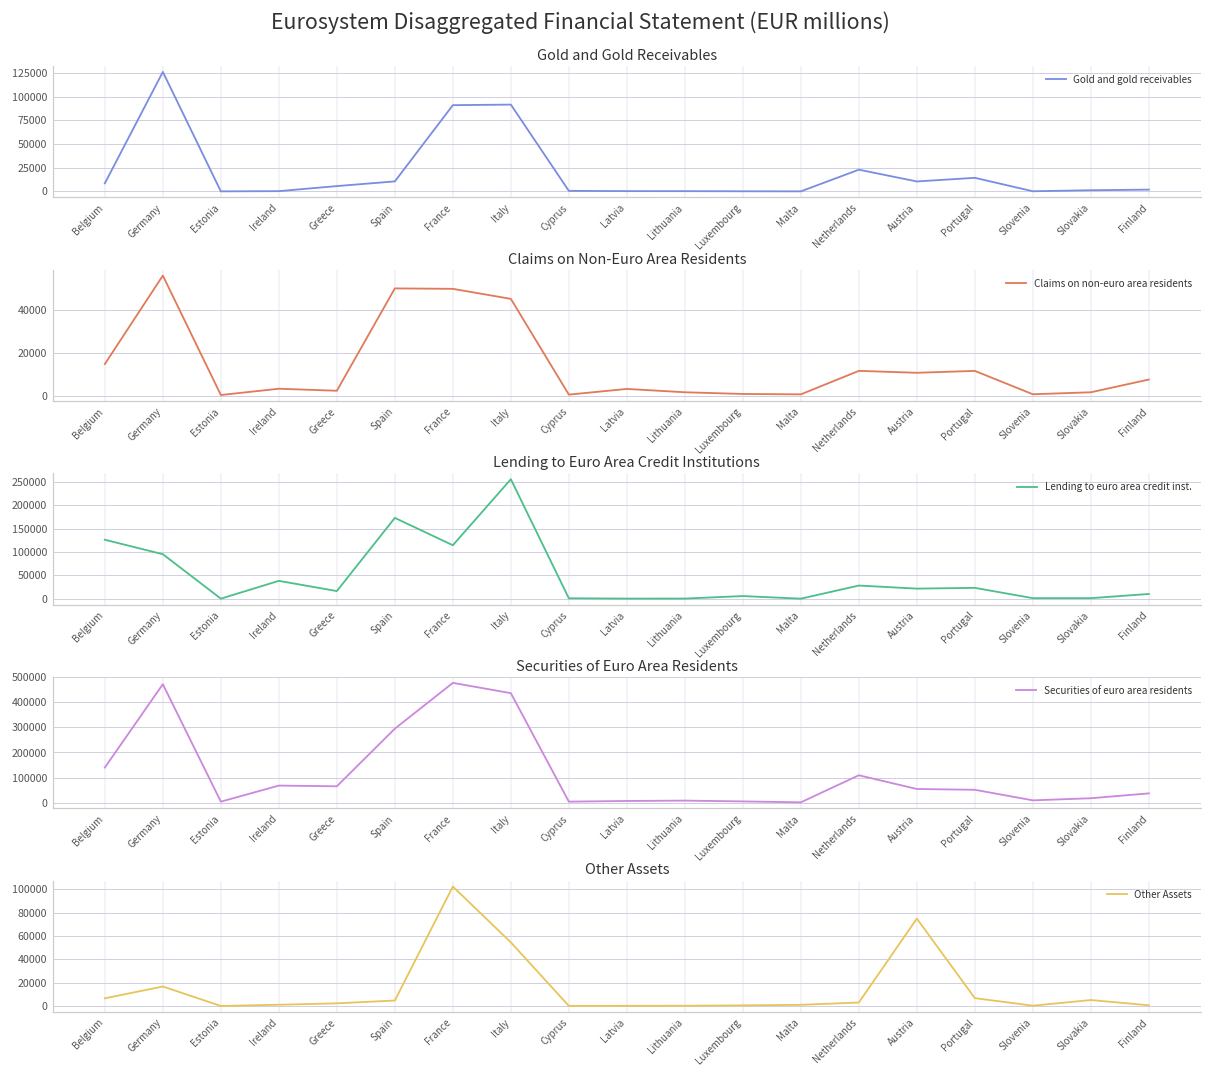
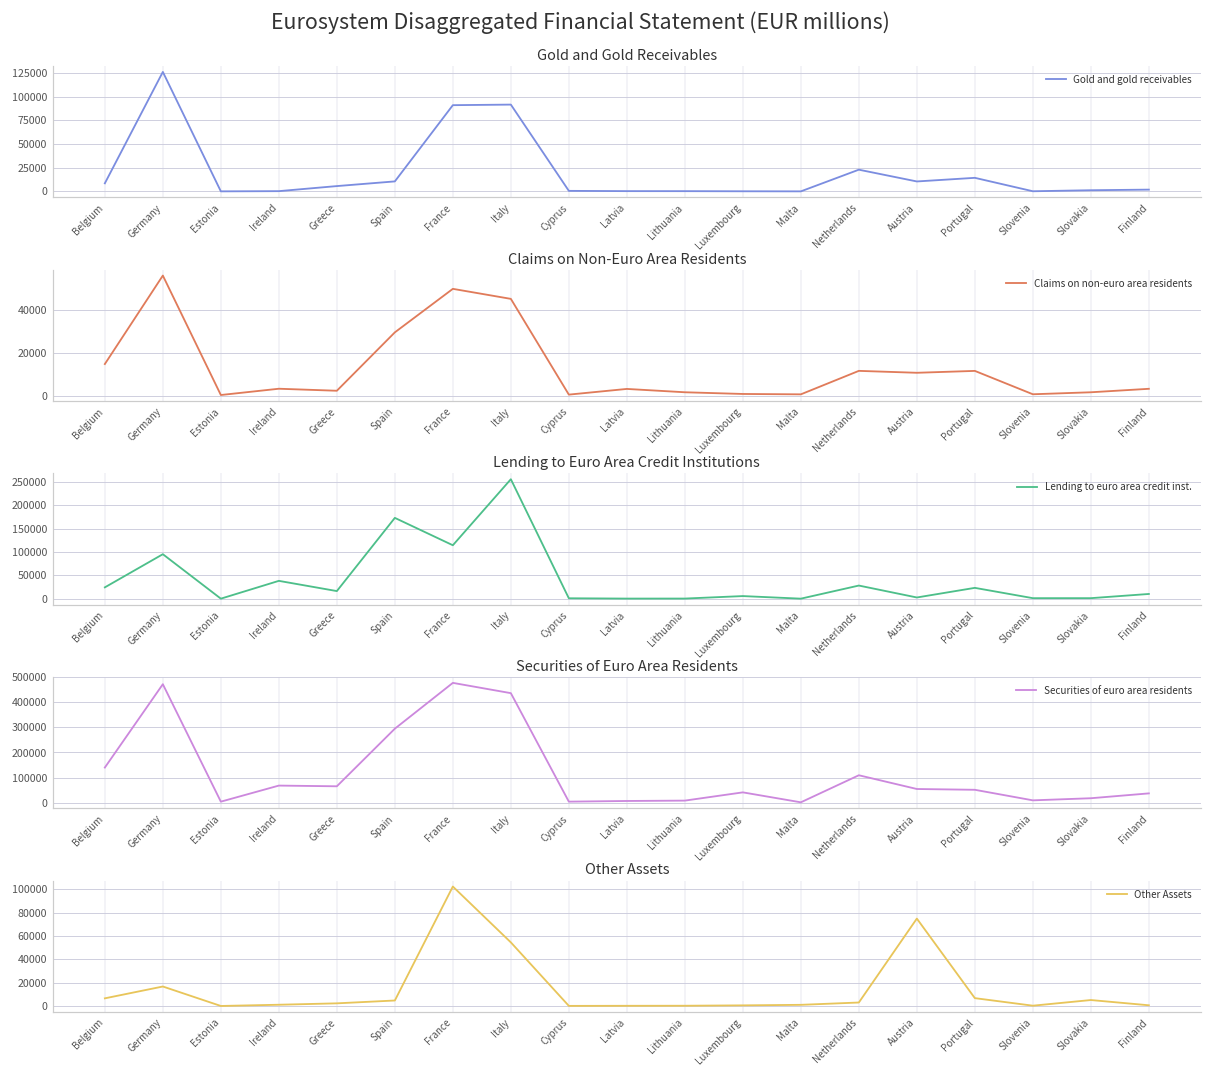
Claims on Non-Euro Area Residents, Spain: 50000 -> 29000
Claims on Non-Euro Area Residents, Finland: 7000 -> 3000
Lending to Euro Area Credit Institutions, Belgium: 130000 -> 20000
Lending to Euro Area Credit Institutions, Austria: 20000 -> 0
Securities of Euro Area Residents, Luxembourg: 10000 -> 40000
